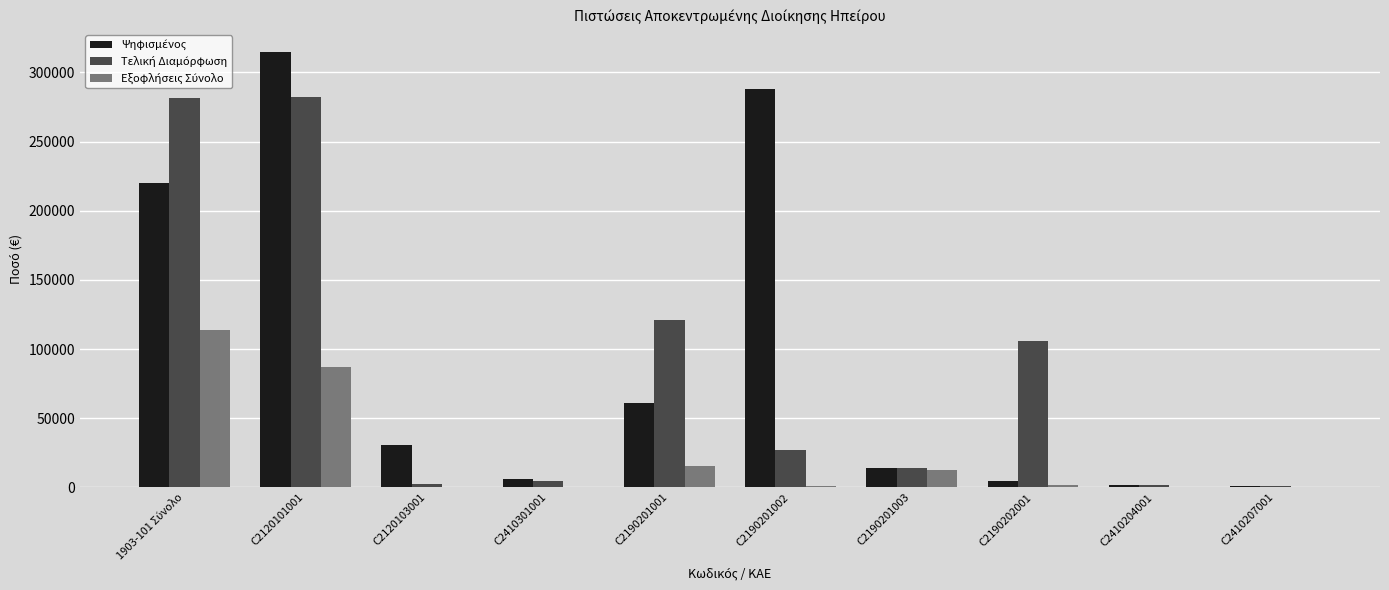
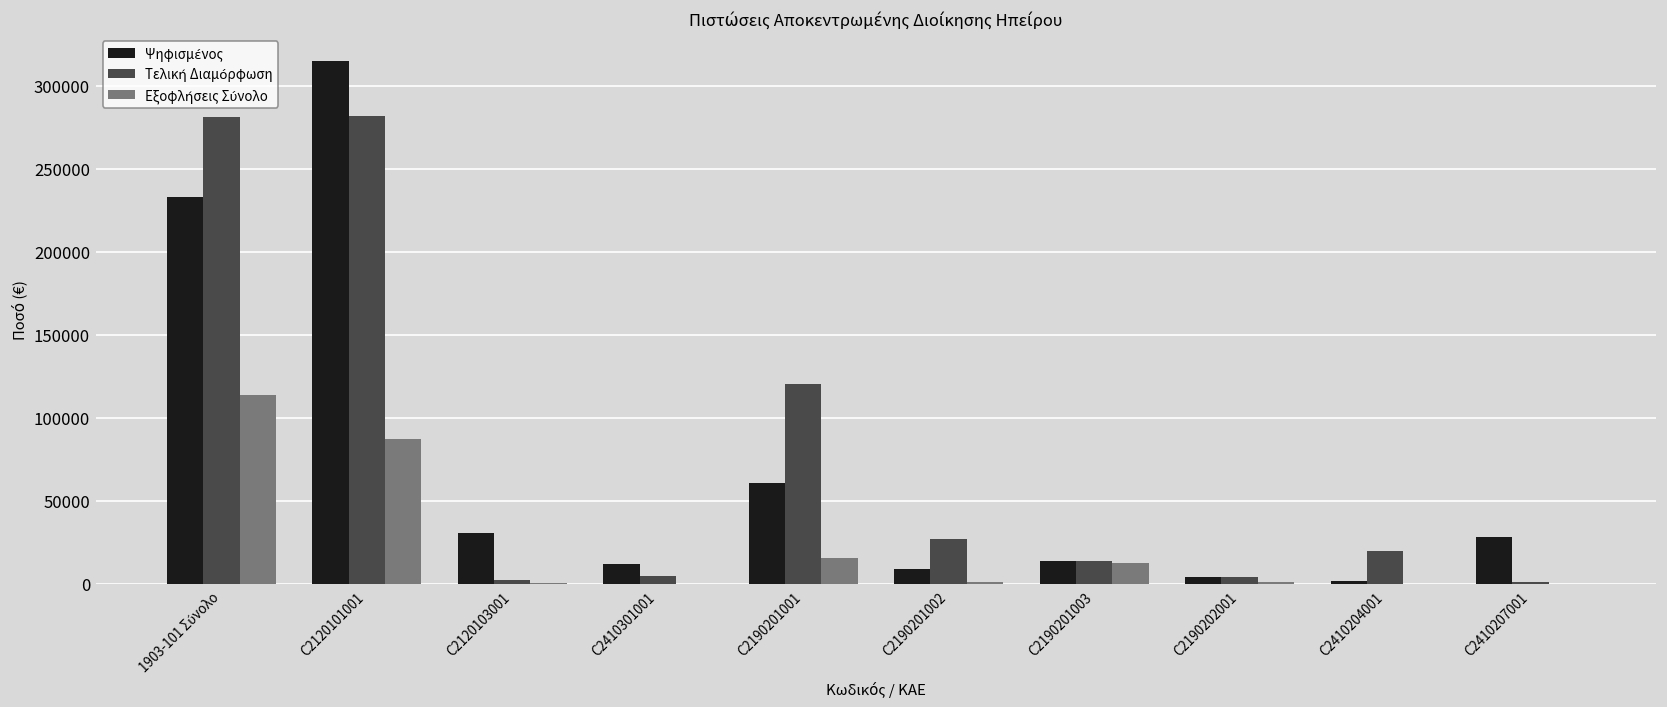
Ψηφισμένος, 1903-101 Σύνολο: 220000 -> 233000
Ψηφισμένος, C2410301001: 6000 -> 12000
Ψηφισμένος, C2190201002: 288000 -> 9000
Τελική Διαμόρφωση, C2190202001: 106000 -> 4000
Τελική Διαμόρφωση, C2410204001: 2000 -> 20000
Ψηφισμένος, C2410207001: 1000 -> 28000
